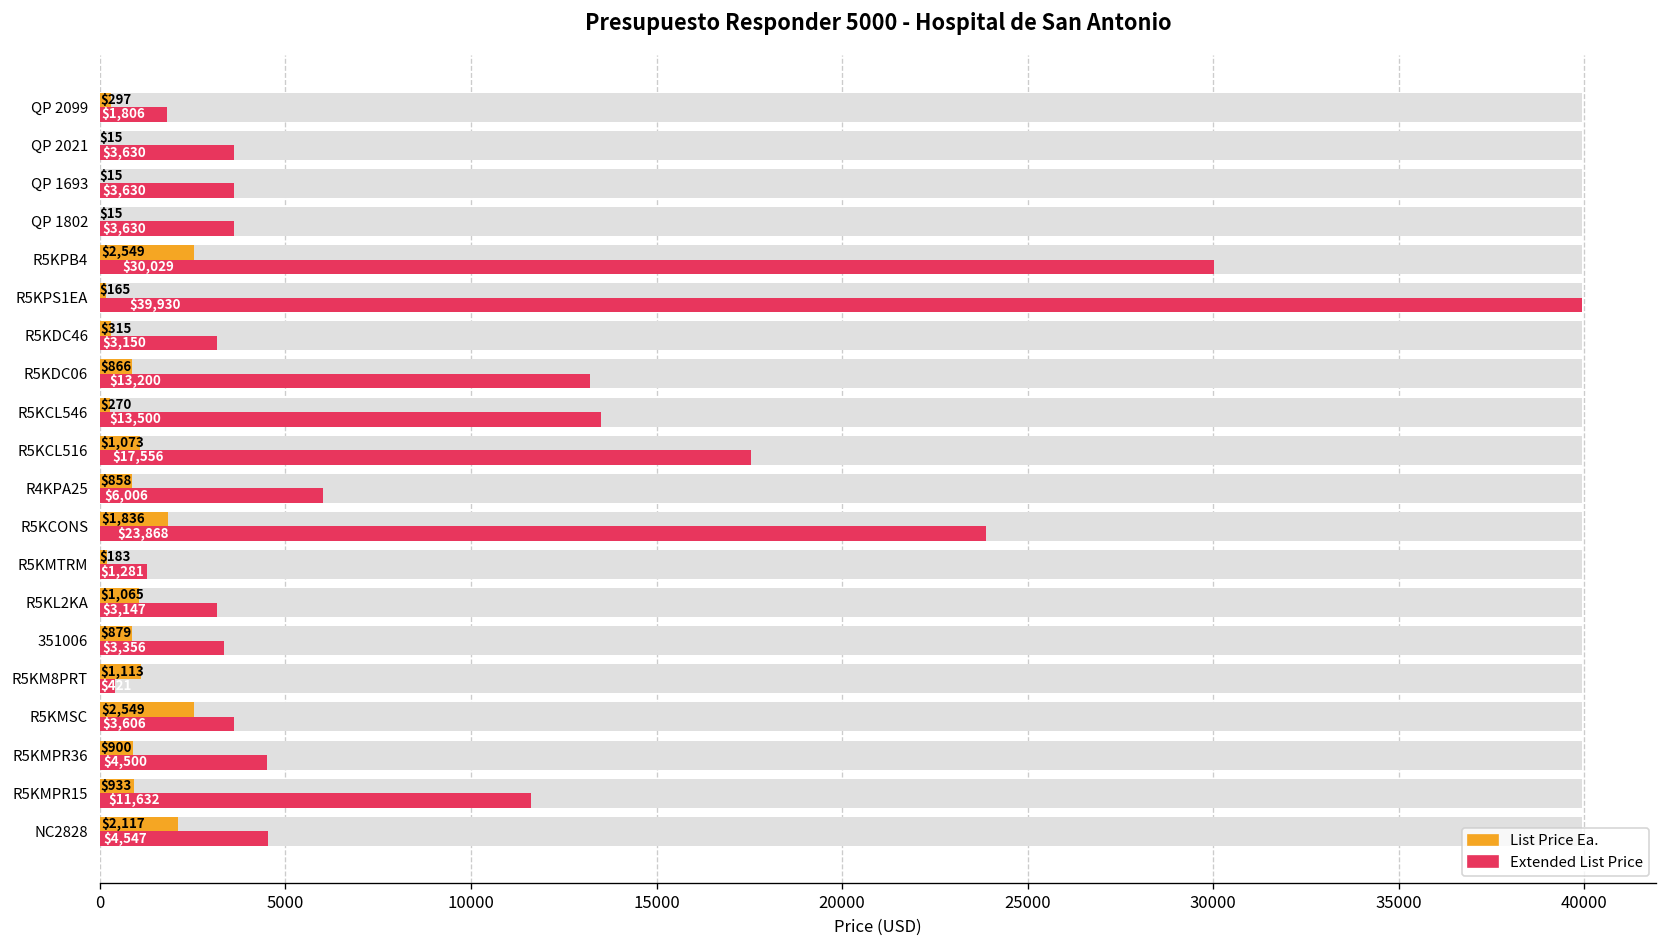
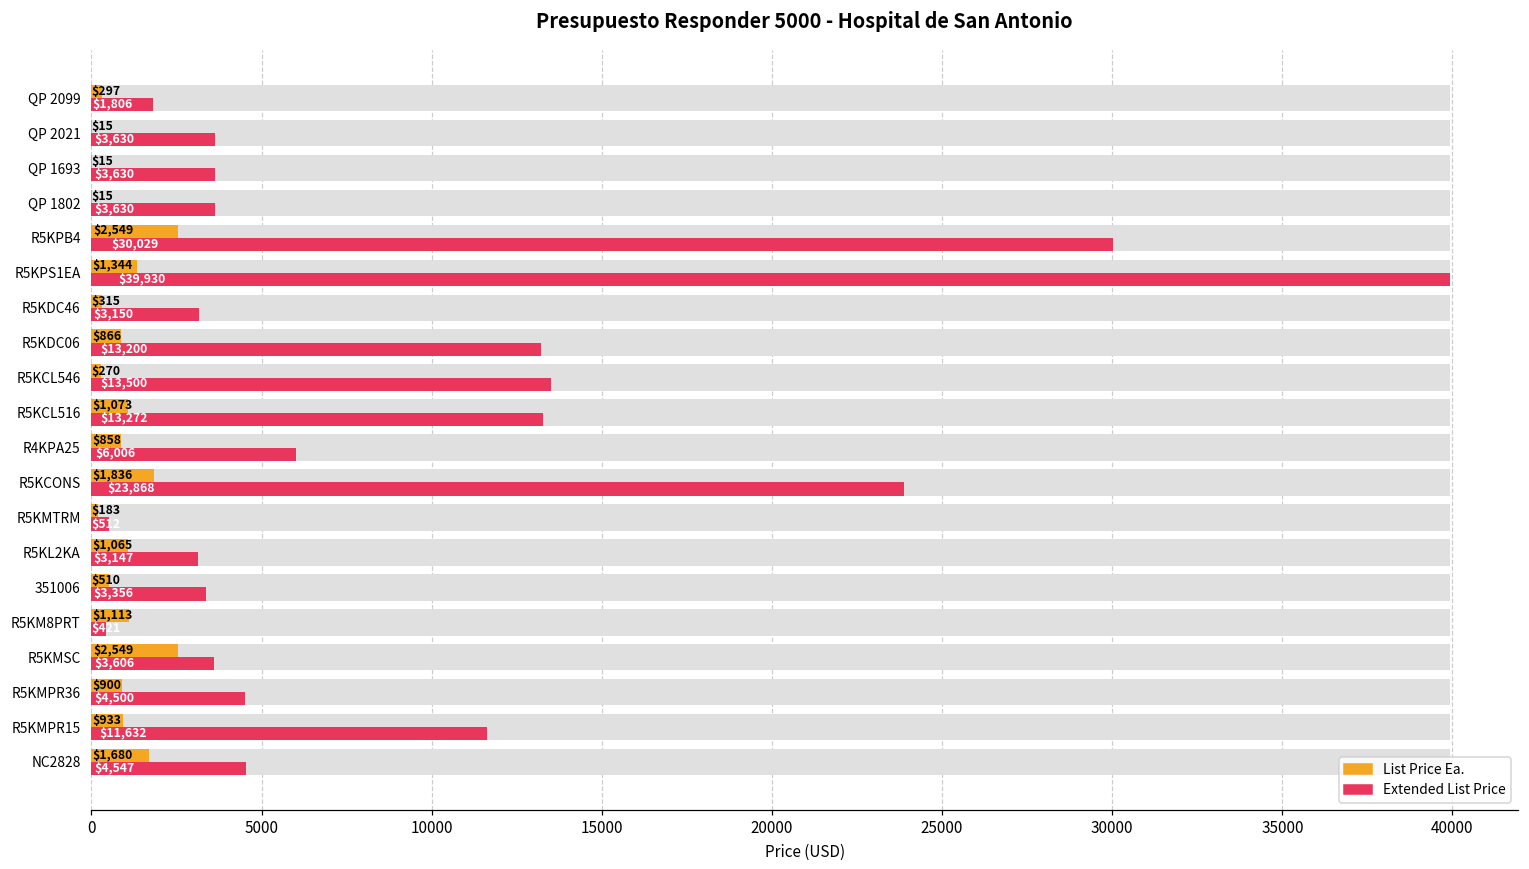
List Price Ea., R5KPS1EA: $165 -> $1,344
Extended List Price, R5KCL516: $17,556 -> $13,272
Extended List Price, R5KMTRM: 1300 -> 500
List Price Ea., 351006: $879 -> $510
List Price Ea., NC2828: $2,117 -> $1,680
